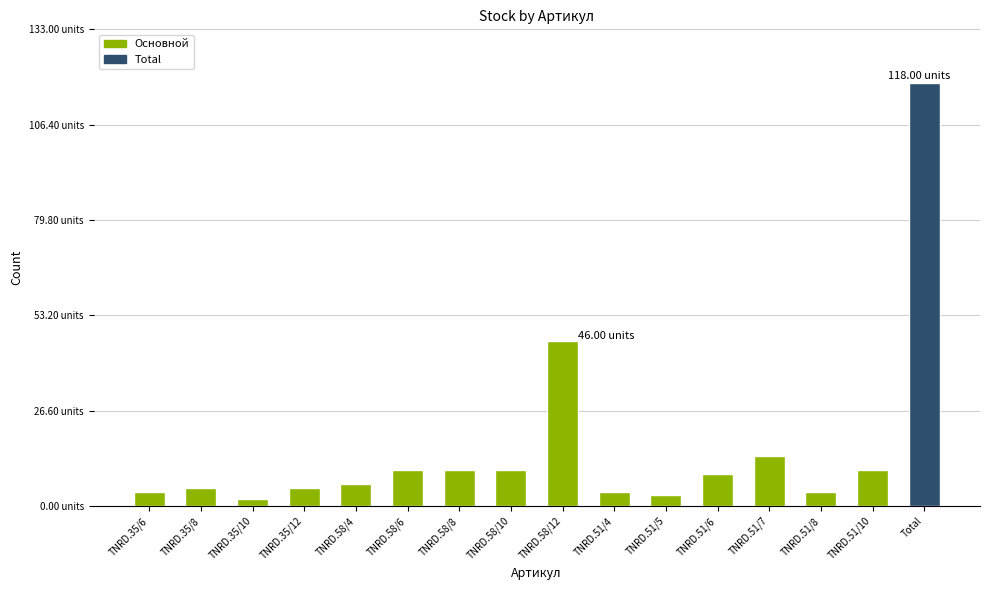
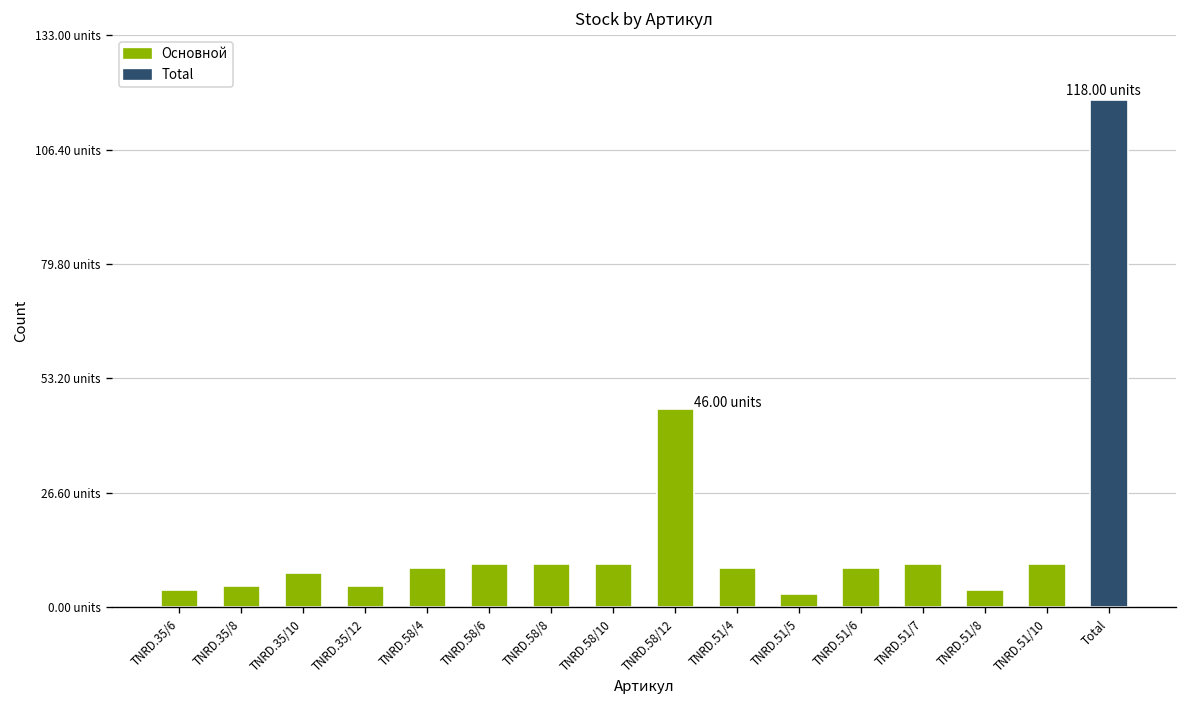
TNRD.35/10: 2 units -> 8 units
TNRD.58/4: 6 units -> 9 units
TNRD.51/4: 4 units -> 9 units
TNRD.51/7: 14 units -> 10 units
